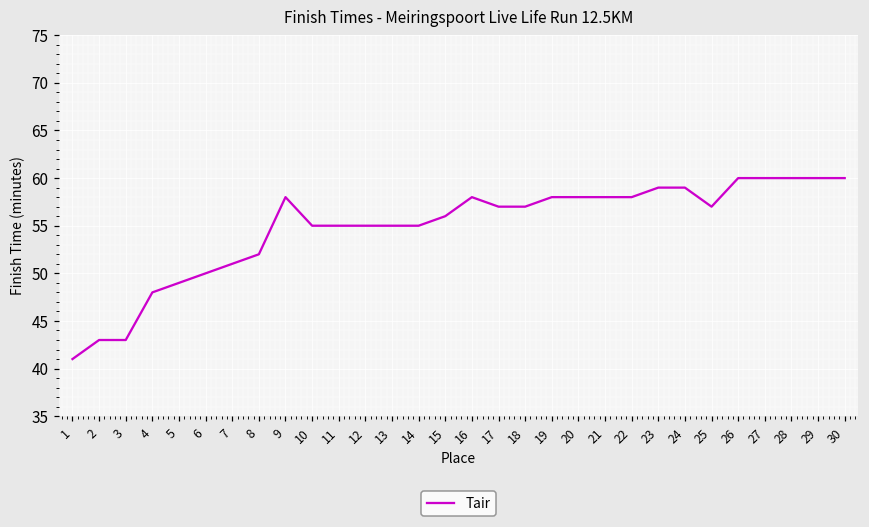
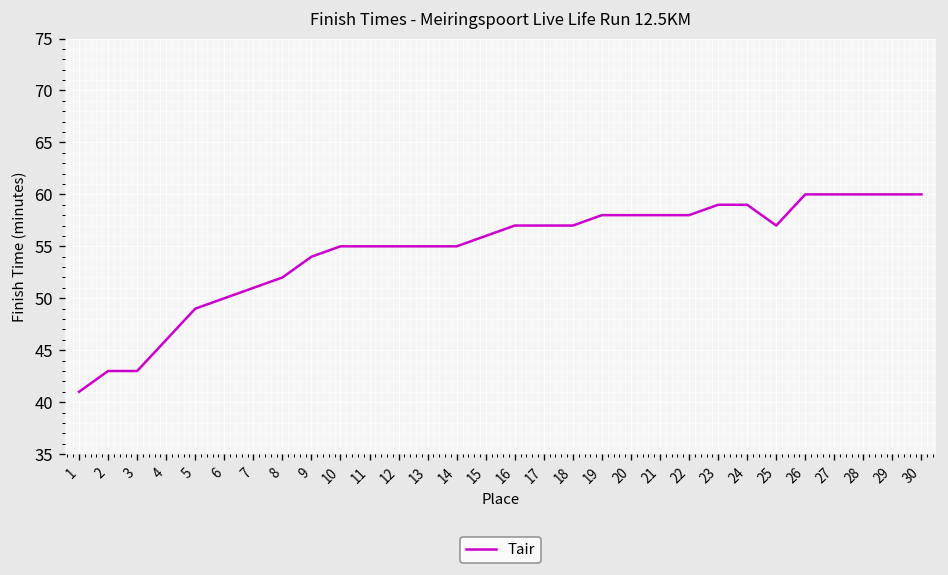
4: 48 -> 46
9: 58 -> 54
16: 58 -> 57
